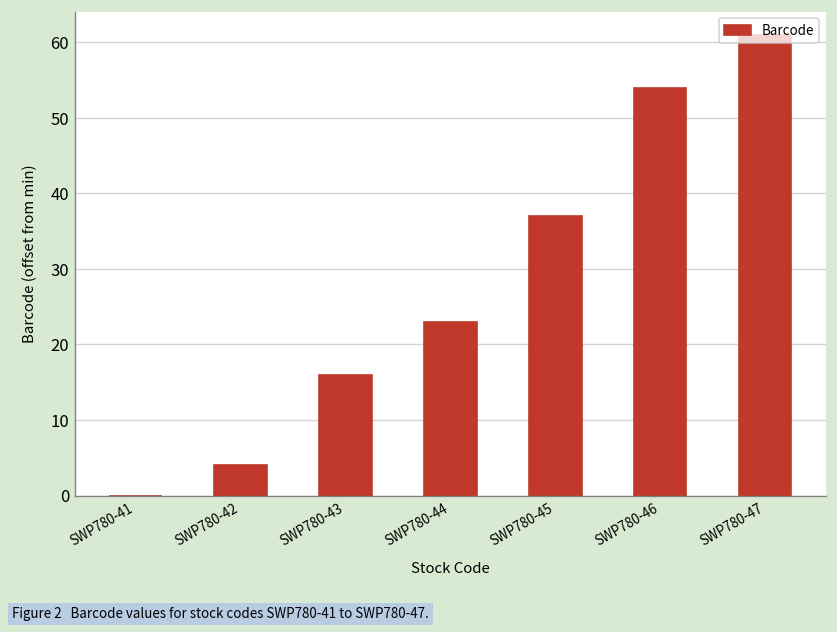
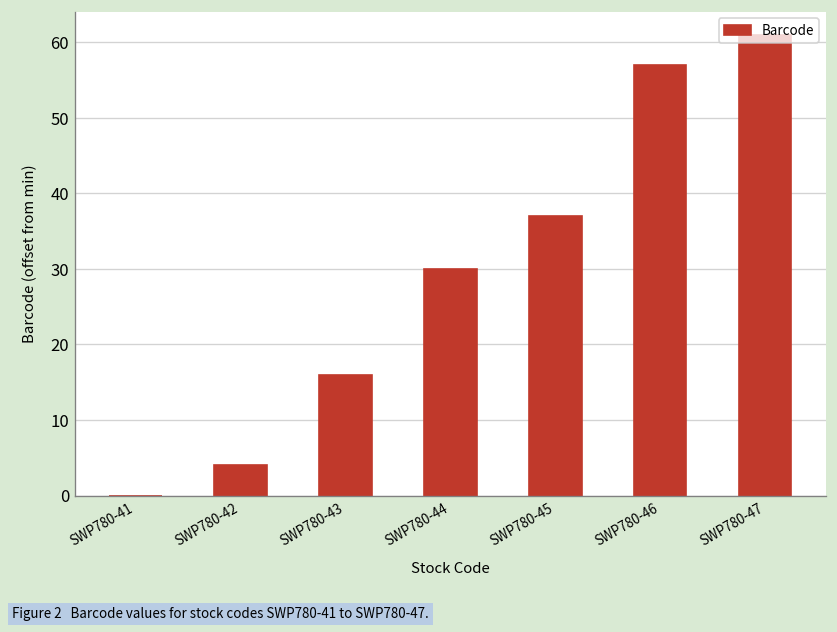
SWP780-44: 23 -> 30
SWP780-46: 54 -> 57
